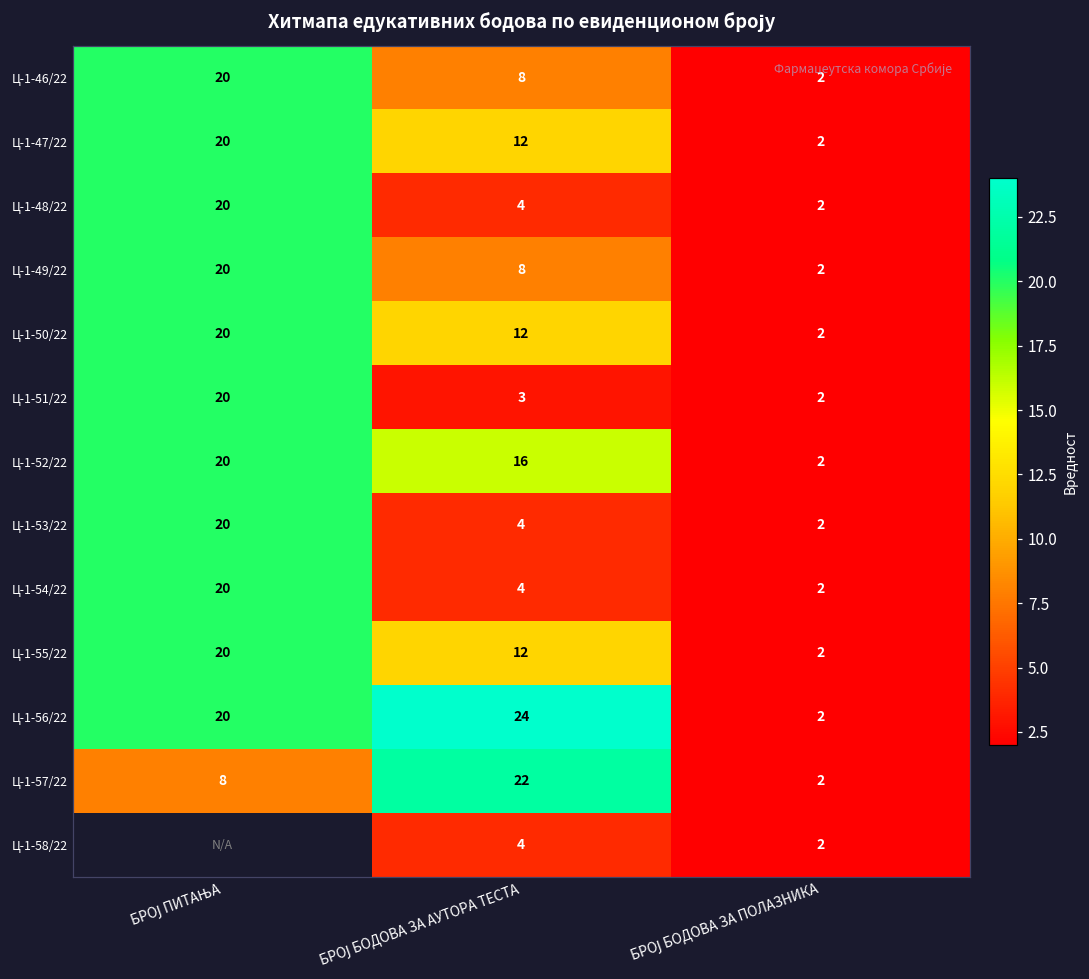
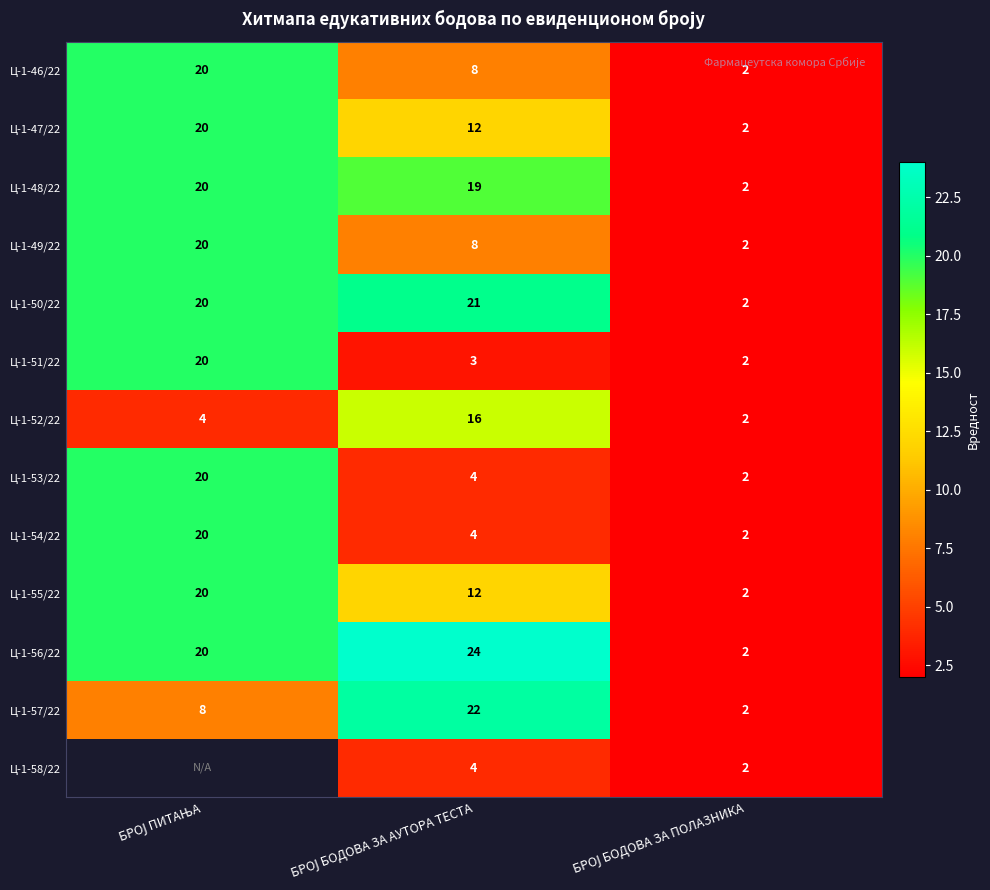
Ц-1-48/22, БРОЈ БОДОВА ЗА АУТОРА ТЕСТА: 4 -> 19
Ц-1-50/22, БРОЈ БОДОВА ЗА АУТОРА ТЕСТА: 12 -> 21
Ц-1-52/22, БРОЈ ПИТАЊА: 20 -> 4
